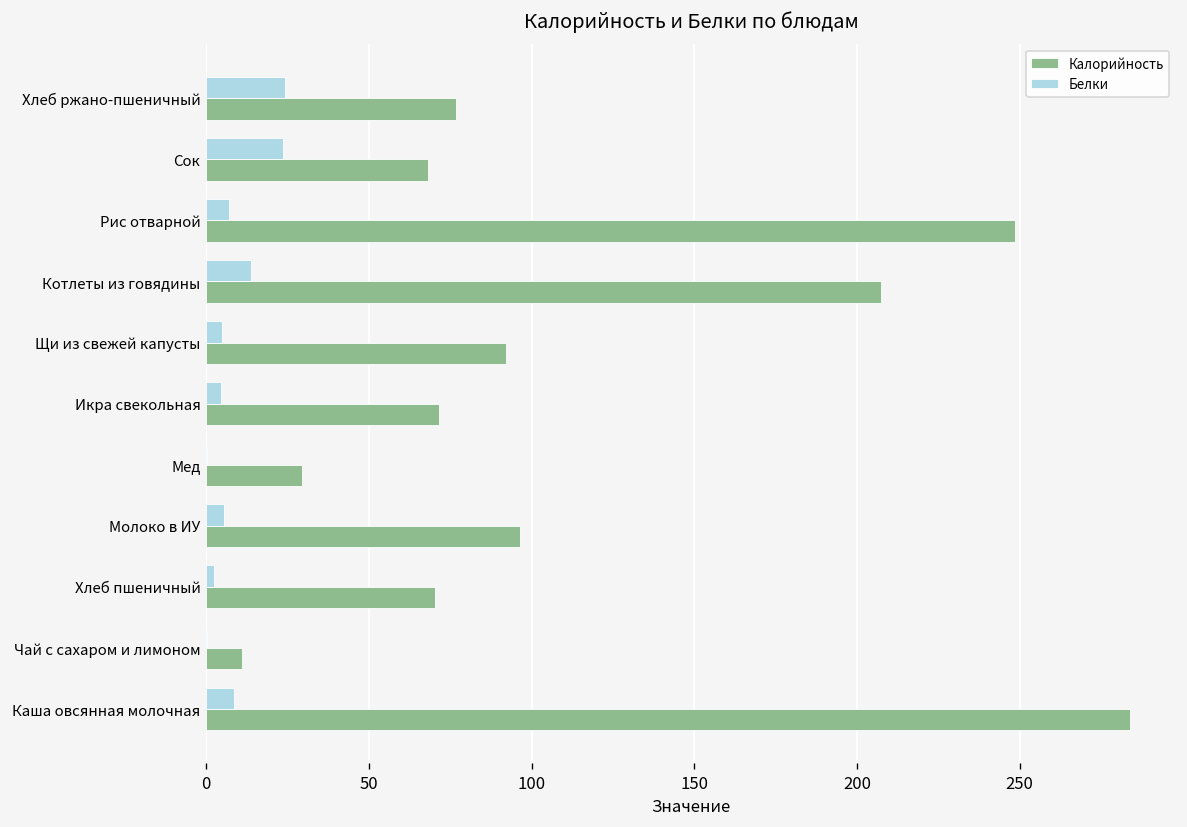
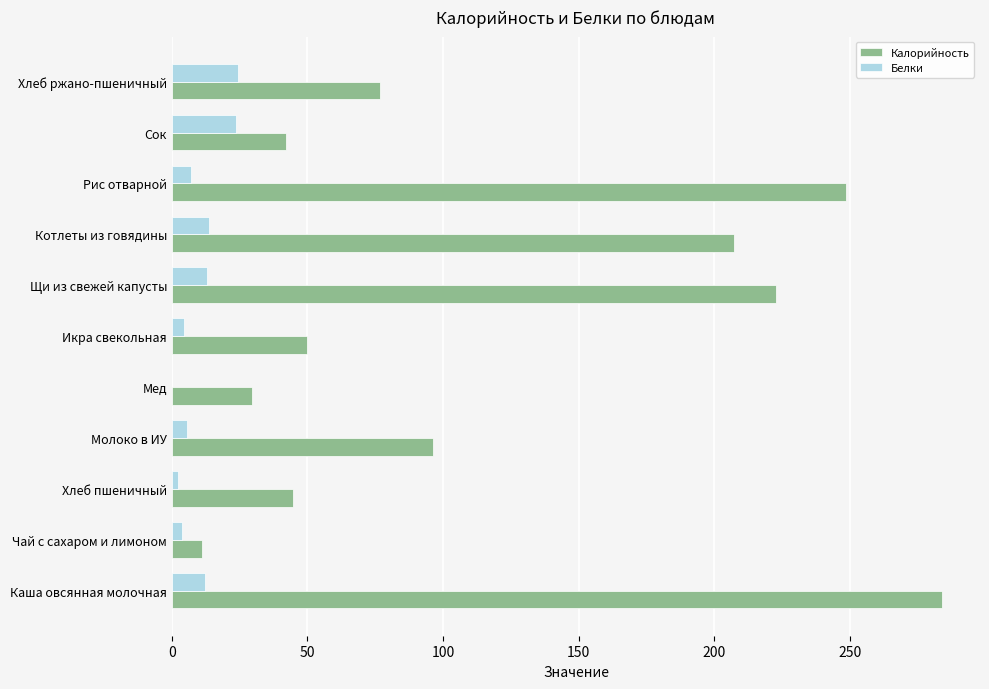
Калорийность, Сок: 68 -> 42
Белки, Щи из свежей капусты: 5 -> 13
Калорийность, Щи из свежей капусты: 92 -> 223
Калорийность, Икра свекольная: 71 -> 50
Калорийность, Хлеб пшеничный: 70 -> 45
Белки, Чай с сахаром и лимоном: 0 -> 4
Белки, Каша овсянная молочная: 8 -> 12
